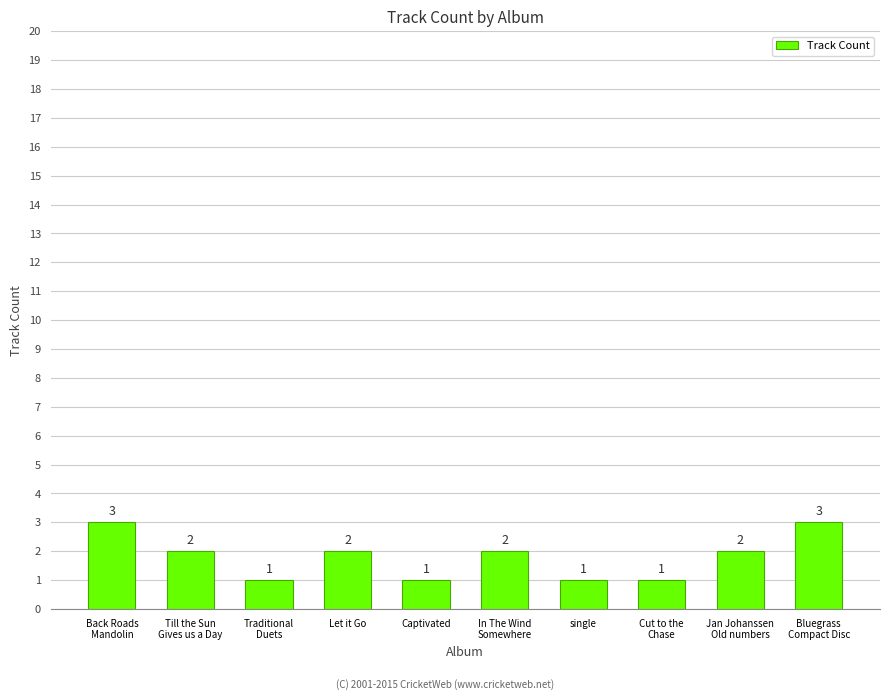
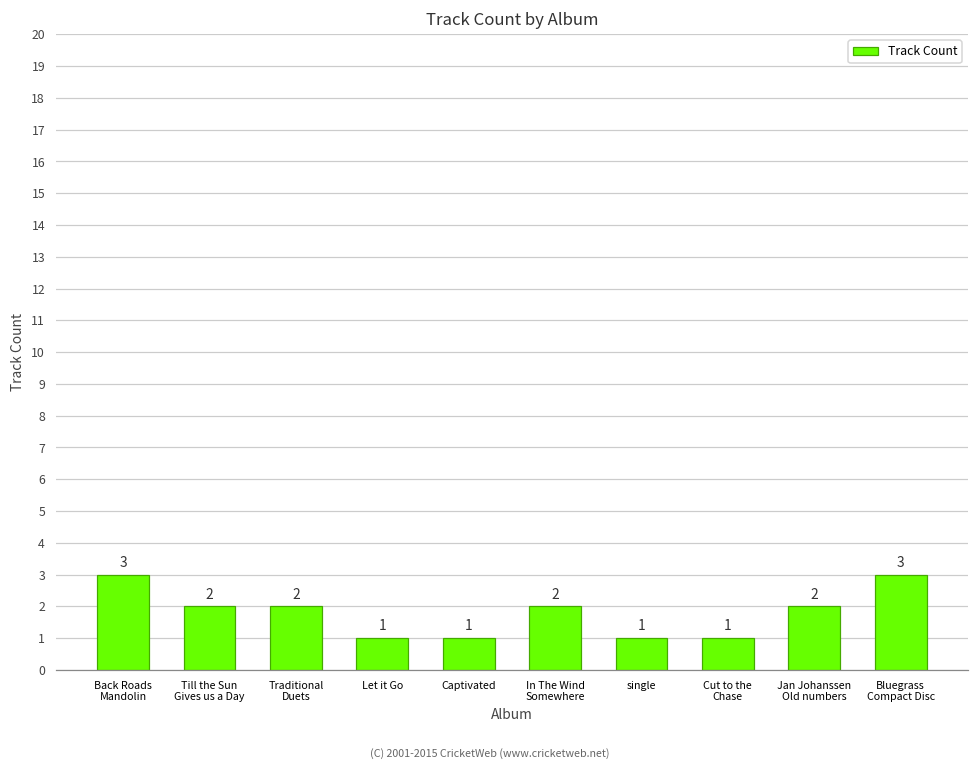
Traditional Duets: 1 -> 2
Let it Go: 2 -> 1
